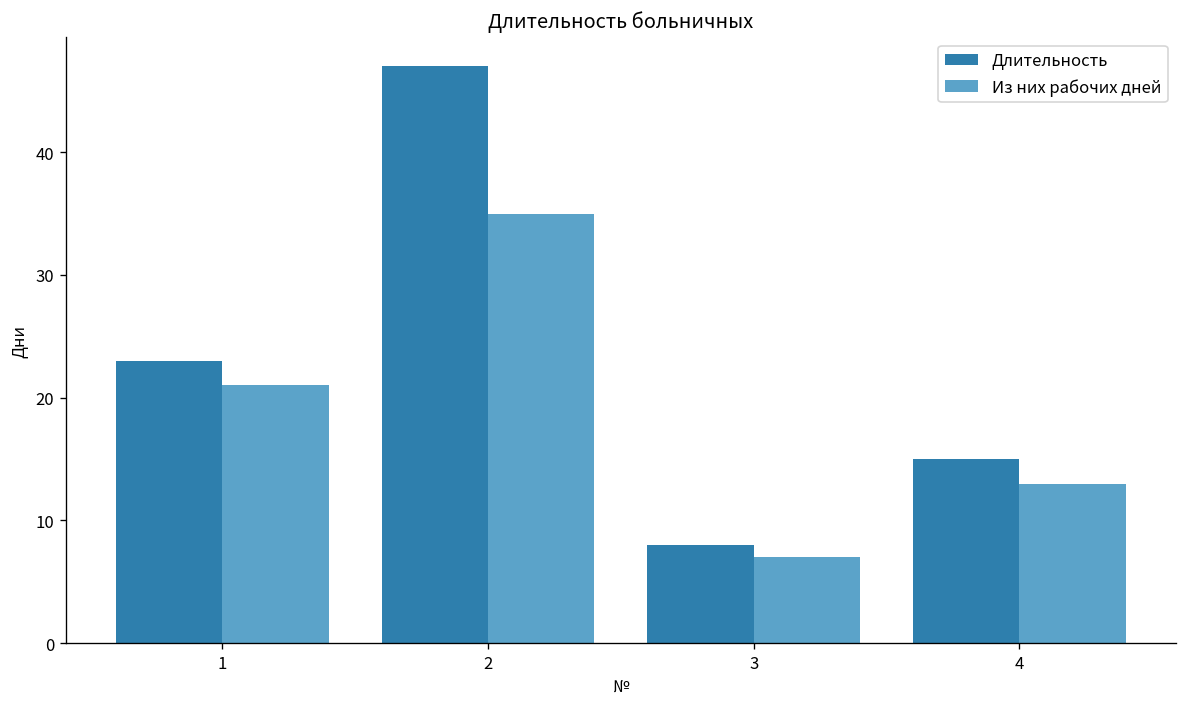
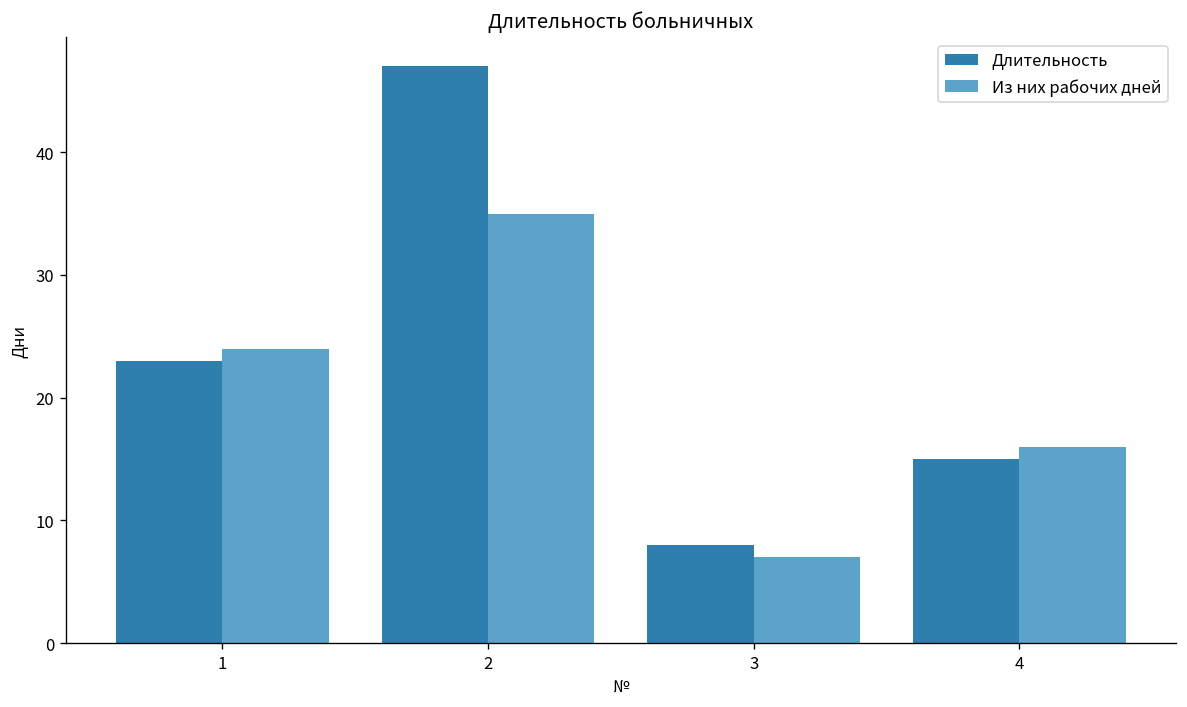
Из них рабочих дней, 1: 21 -> 24
Из них рабочих дней, 4: 13 -> 16
